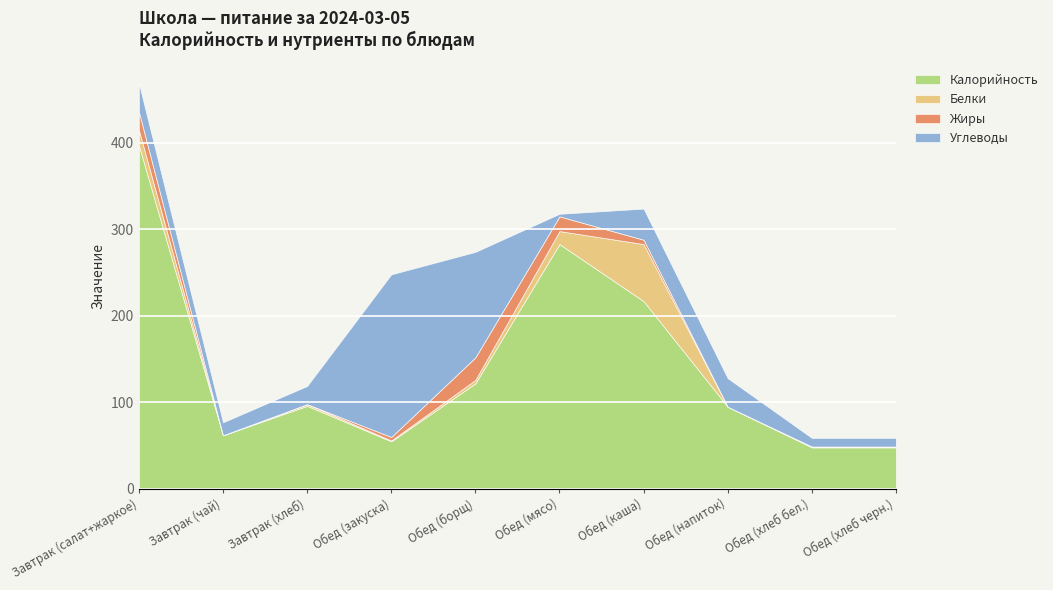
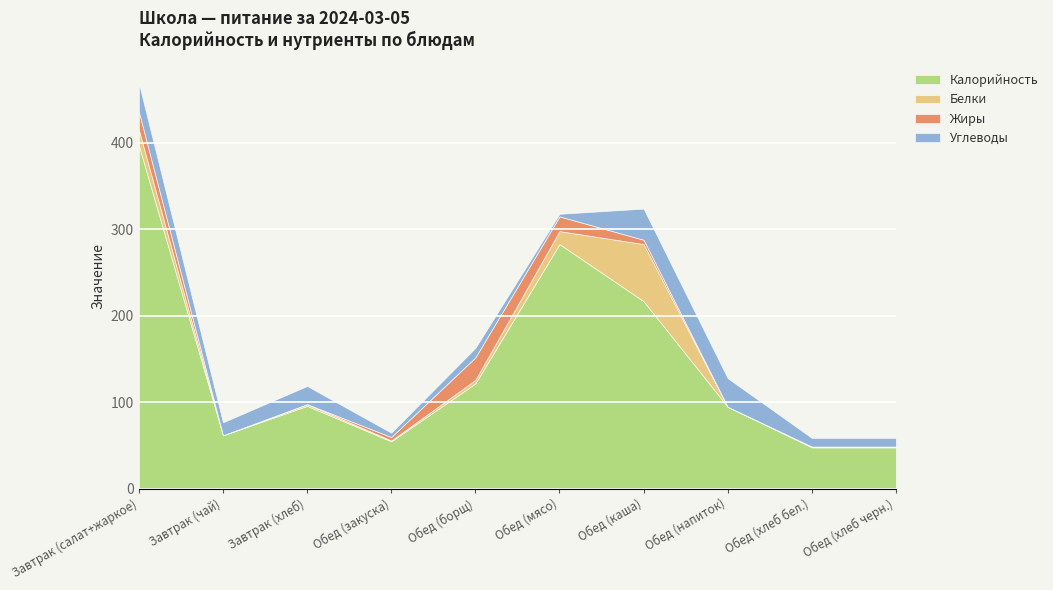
Углеводы, Обед (закуска): 190 -> 10
Углеводы, Обед (борщ): 120 -> 10
